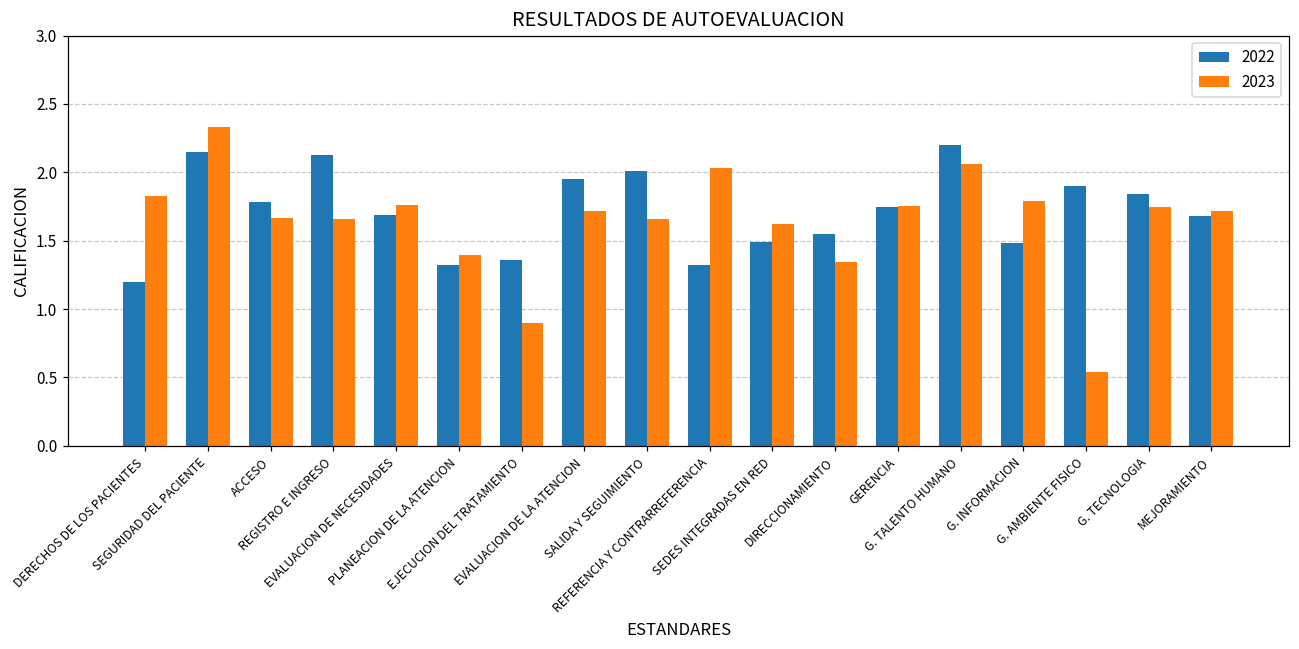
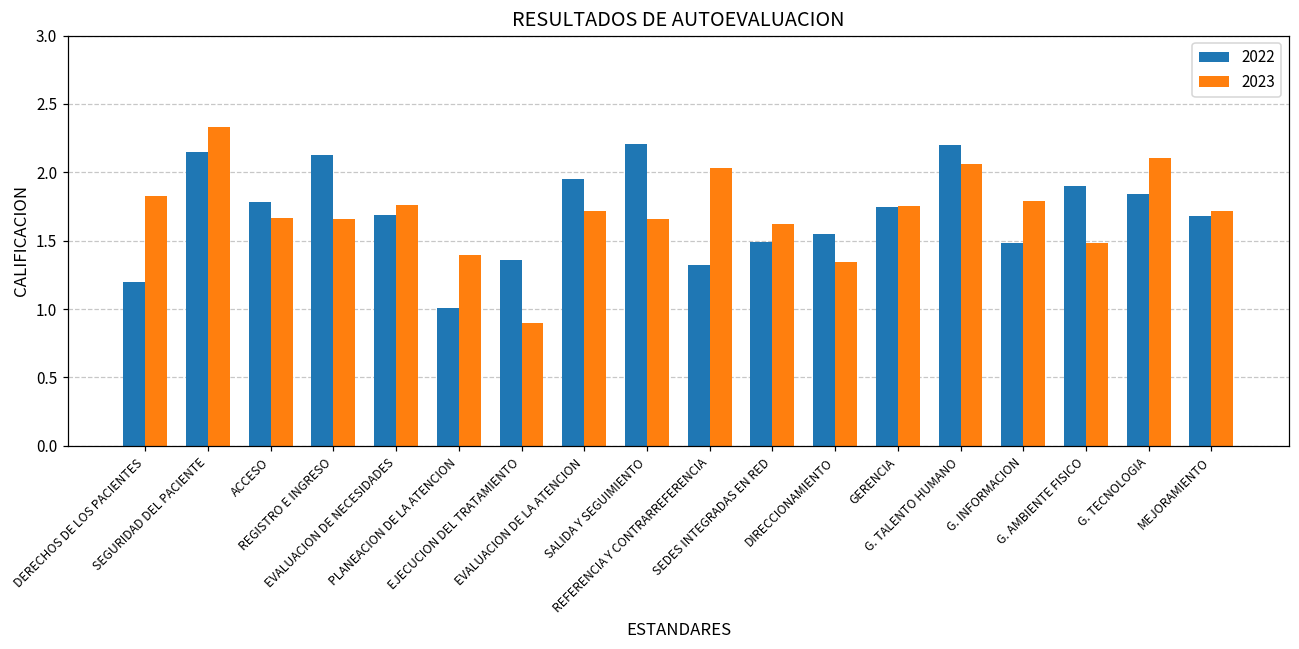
2022, PLANEACION DE LA ATENCION: 1.32 -> 1.01
2022, SALIDA Y SEGUIMIENTO: 2.01 -> 2.21
2023, G. AMBIENTE FISICO: 0.54 -> 1.48
2023, G. TECNOLOGIA: 1.75 -> 2.11
